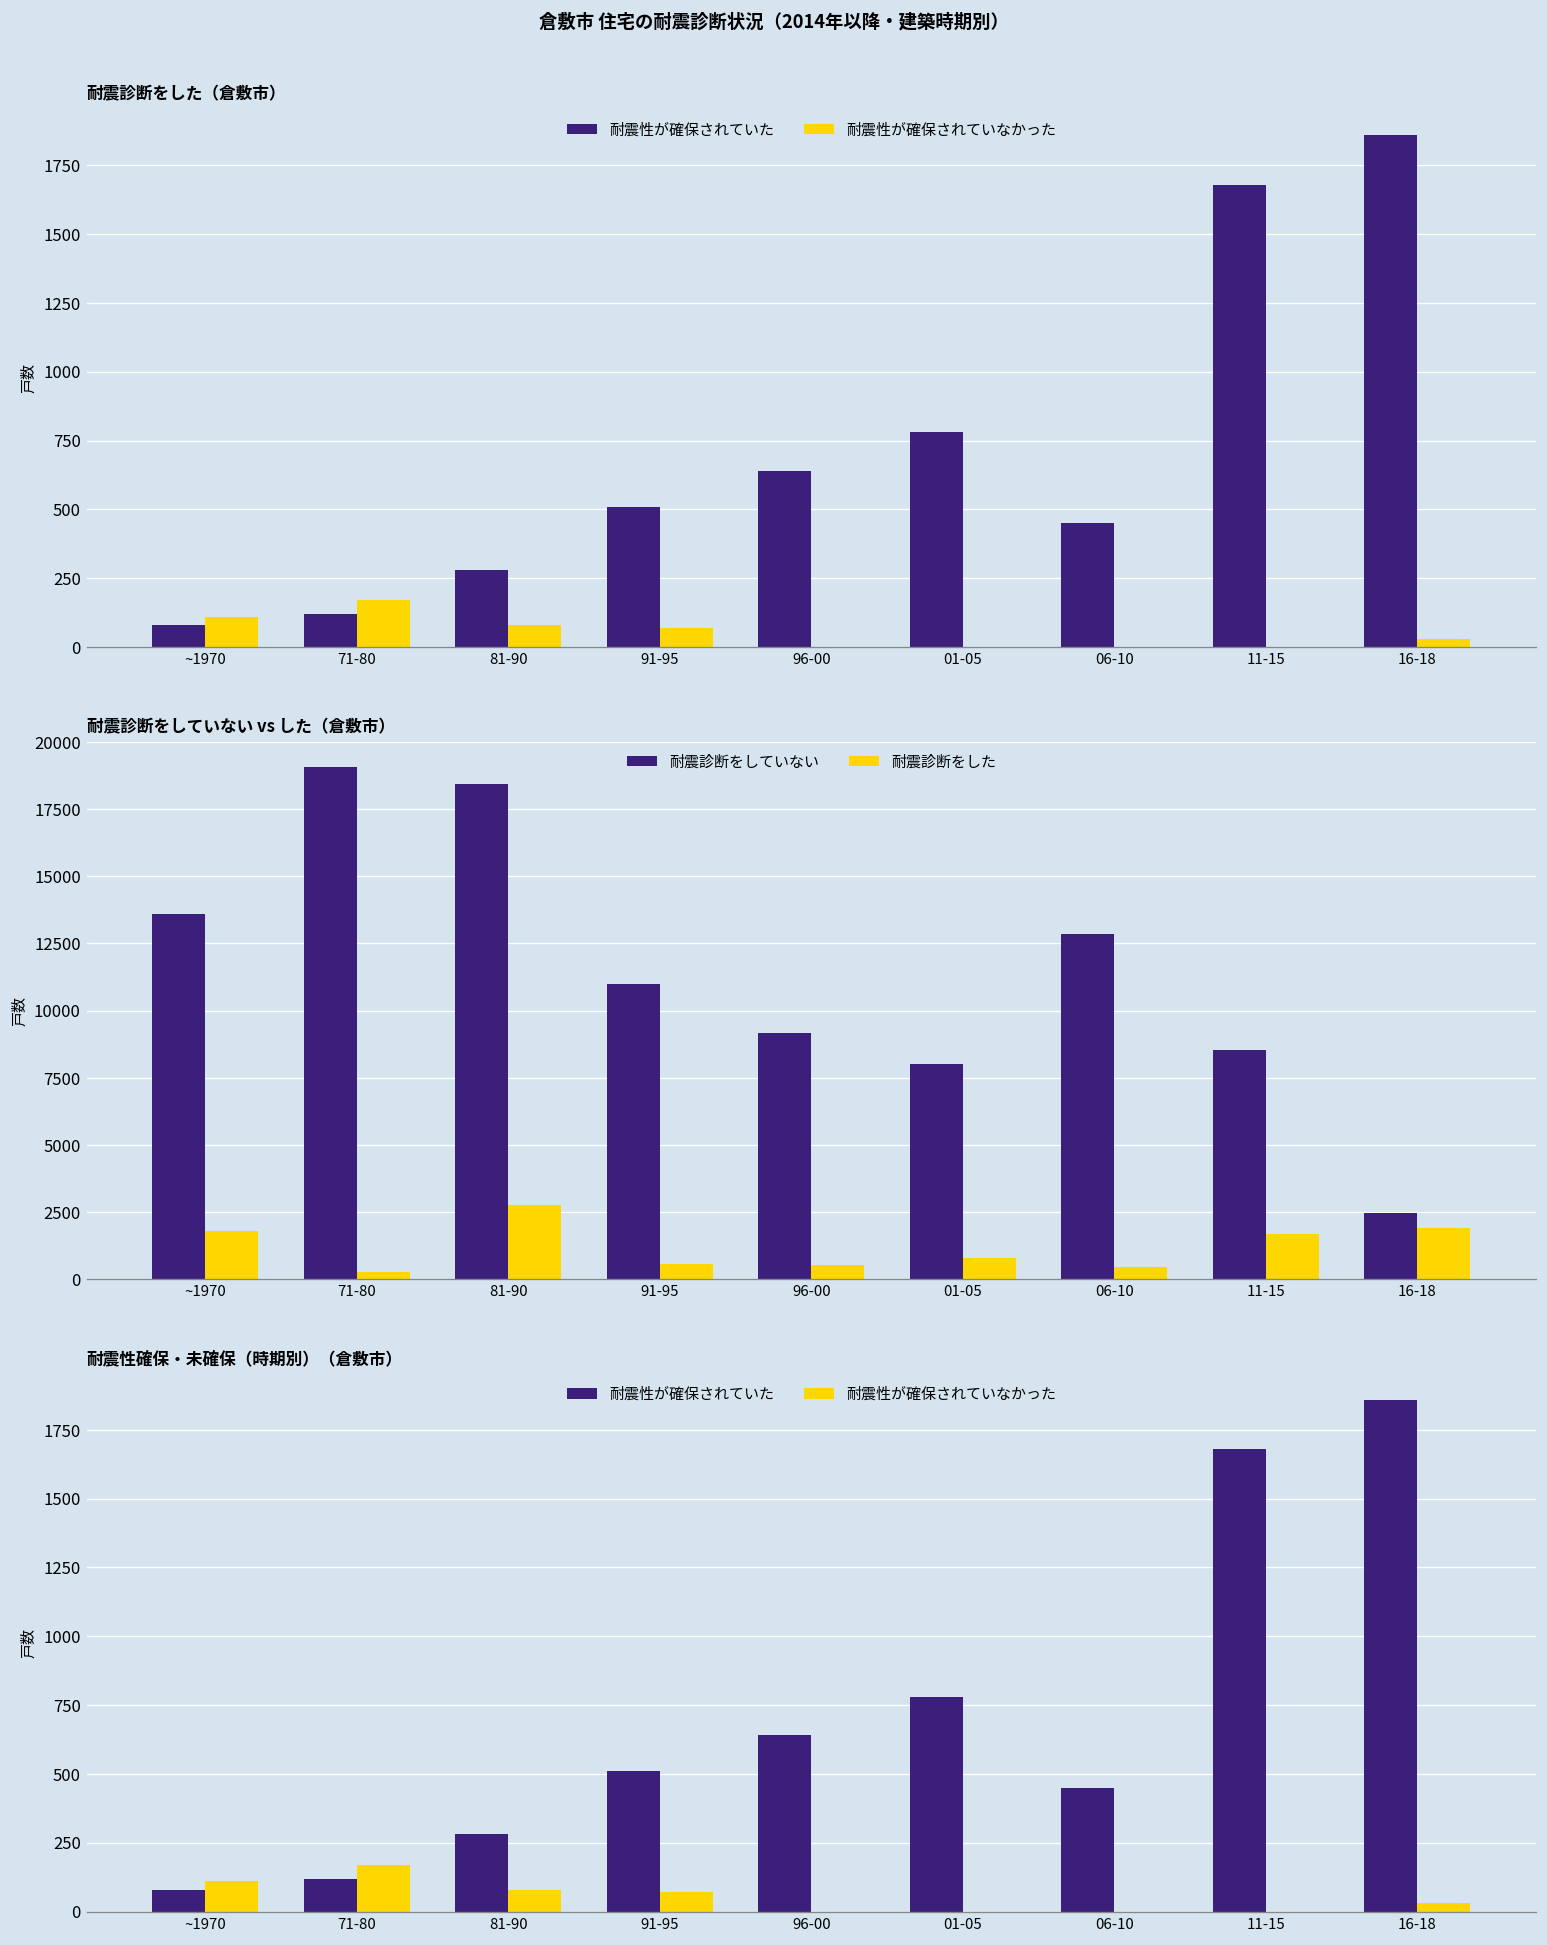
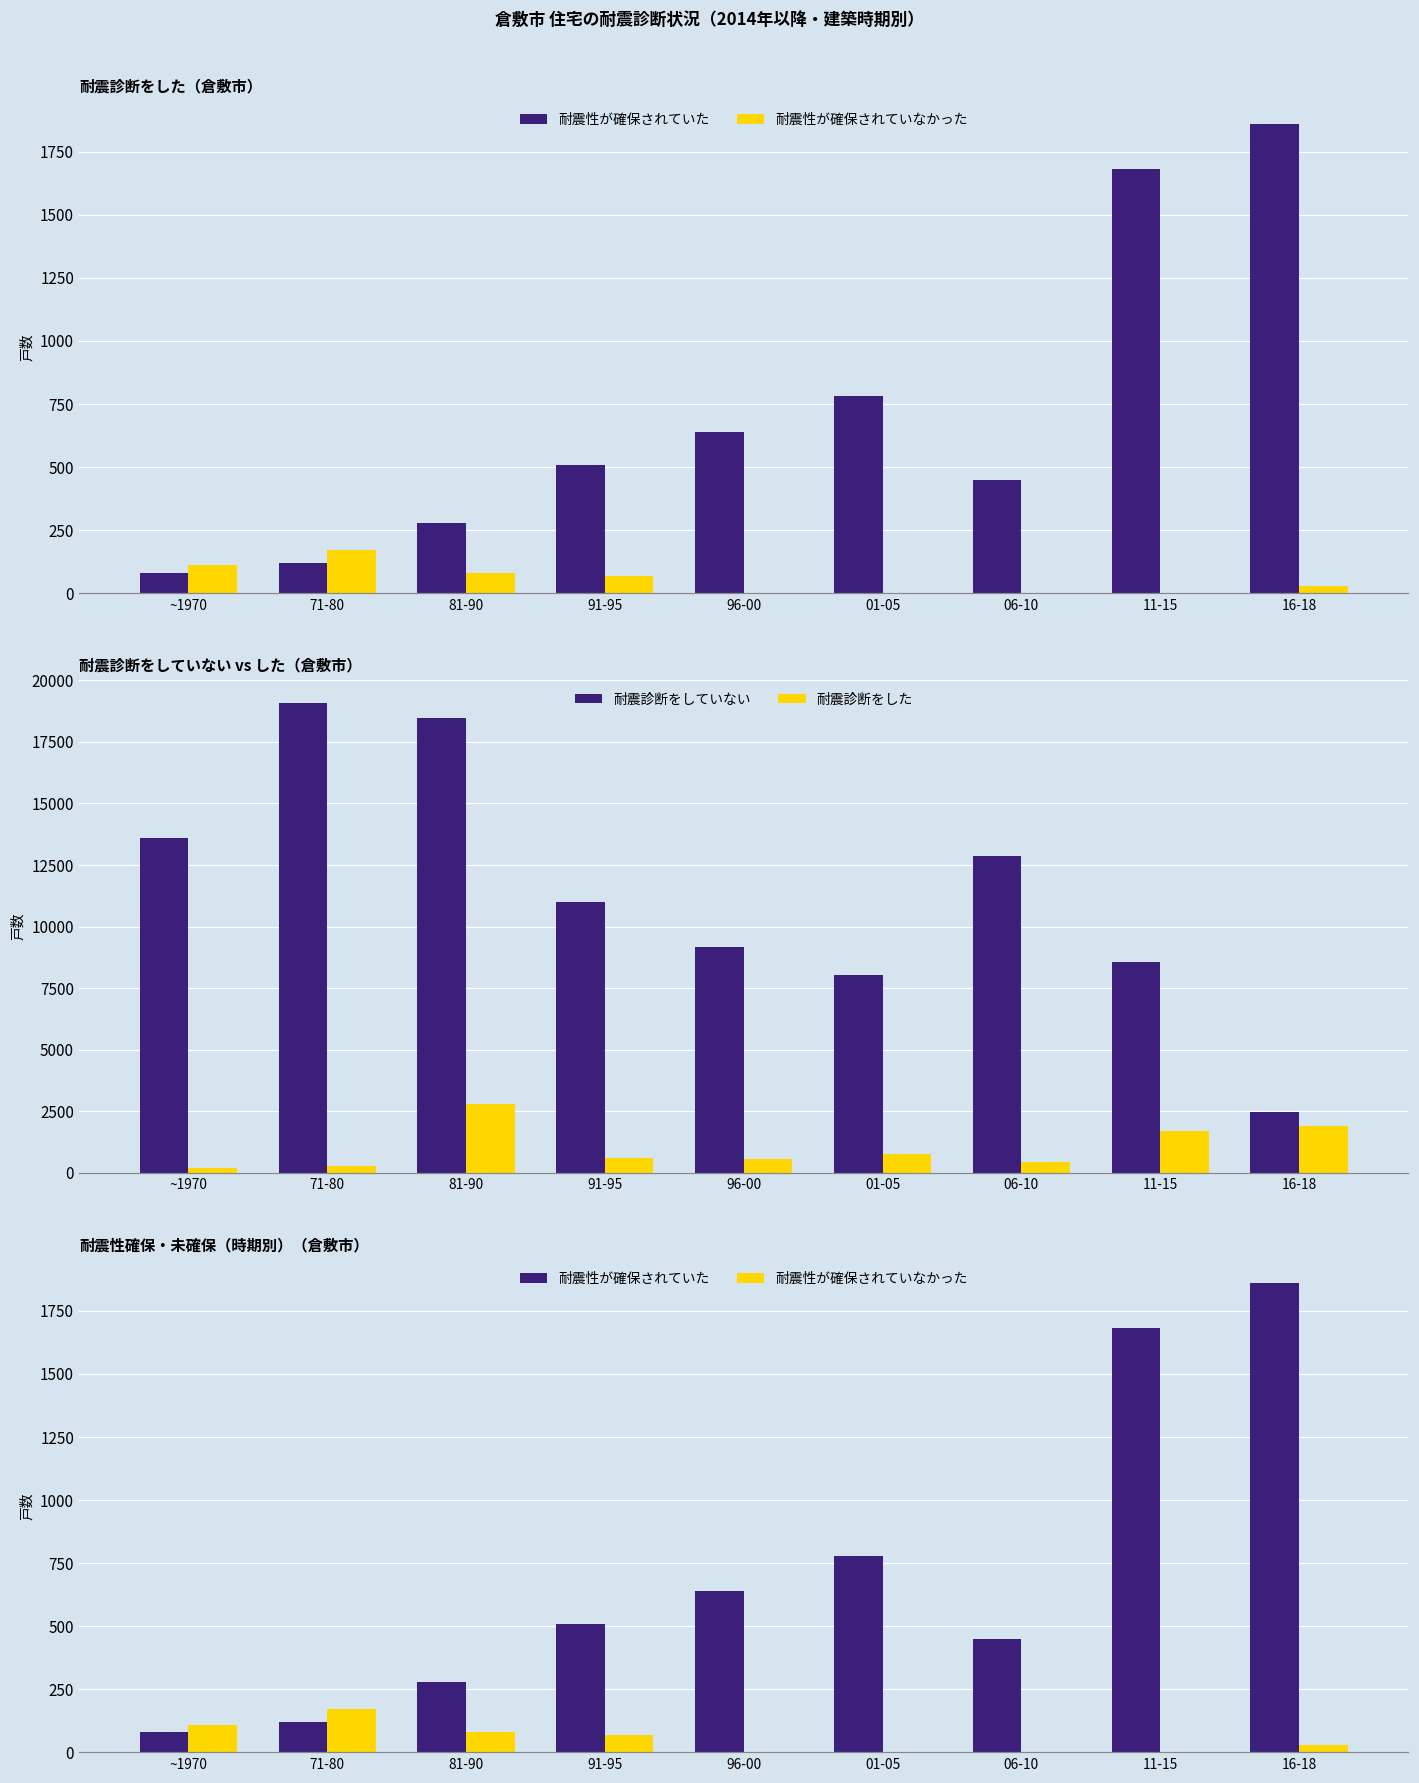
耐震診断をしていない vs した（倉敷市）, 耐震診断をした, ~1970: 1800 -> 200
